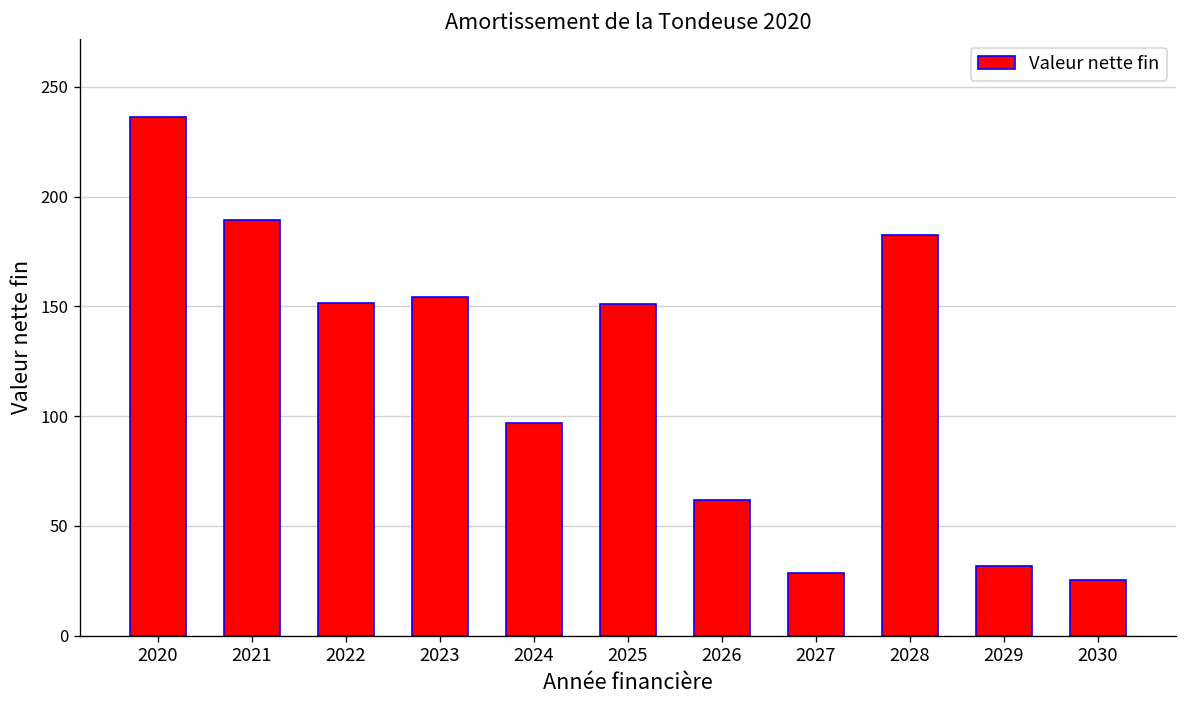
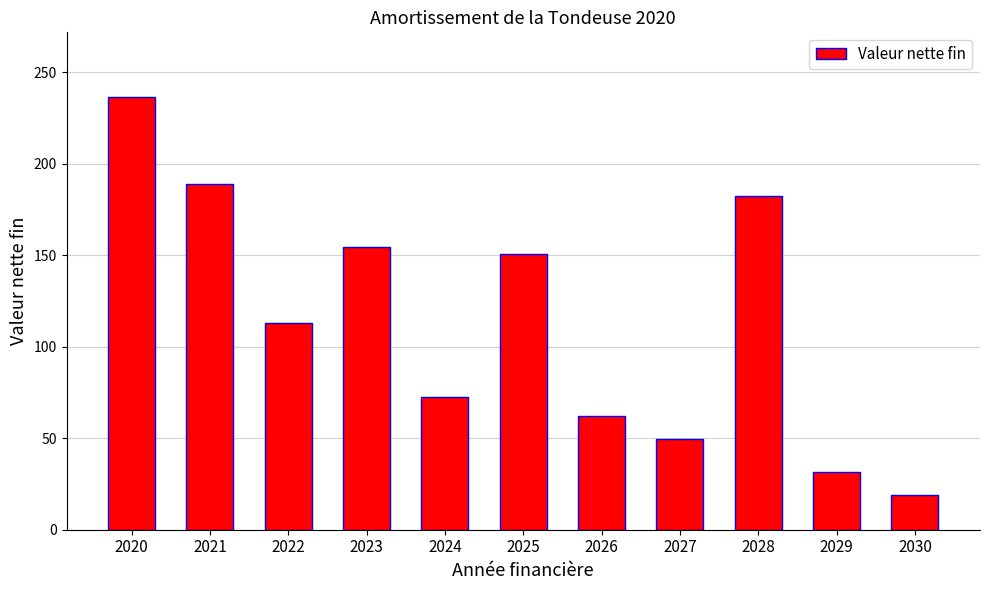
2022: 151 -> 113
2024: 97 -> 73
2027: 29 -> 50
2030: 25 -> 19
